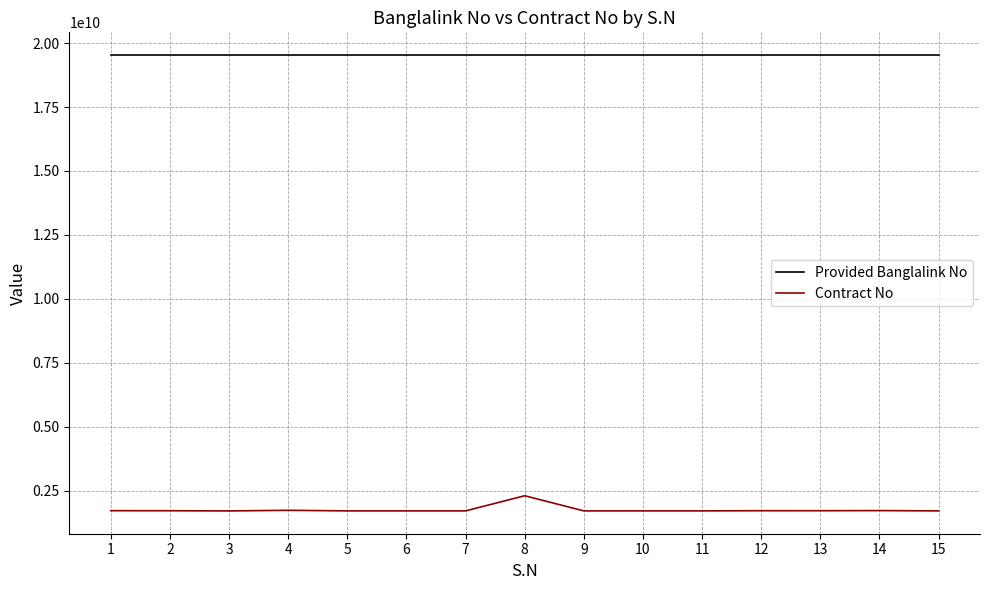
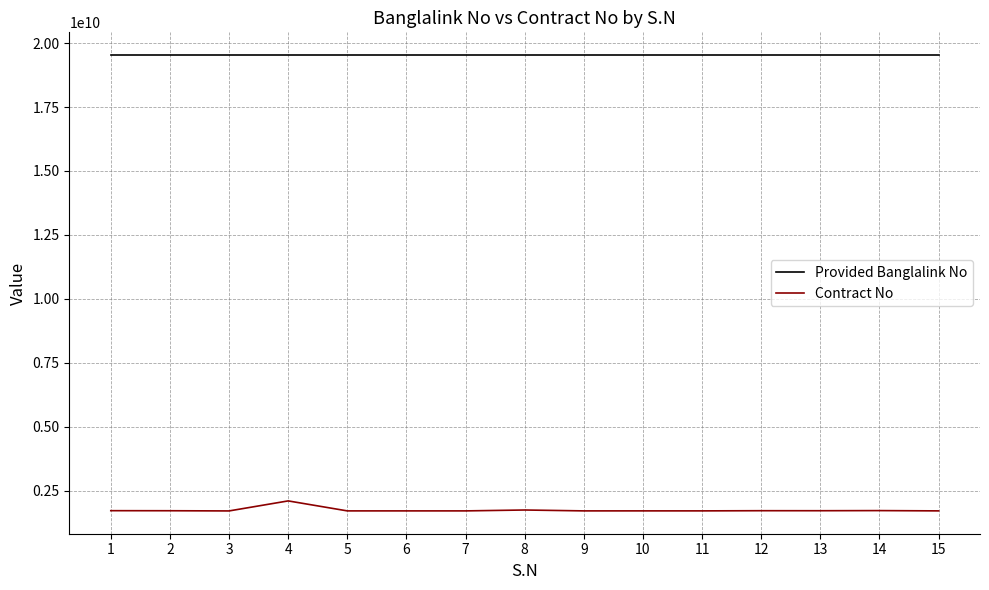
Contract No, 4: 1700000000 -> 2100000000
Contract No, 8: 2300000000 -> 1800000000
